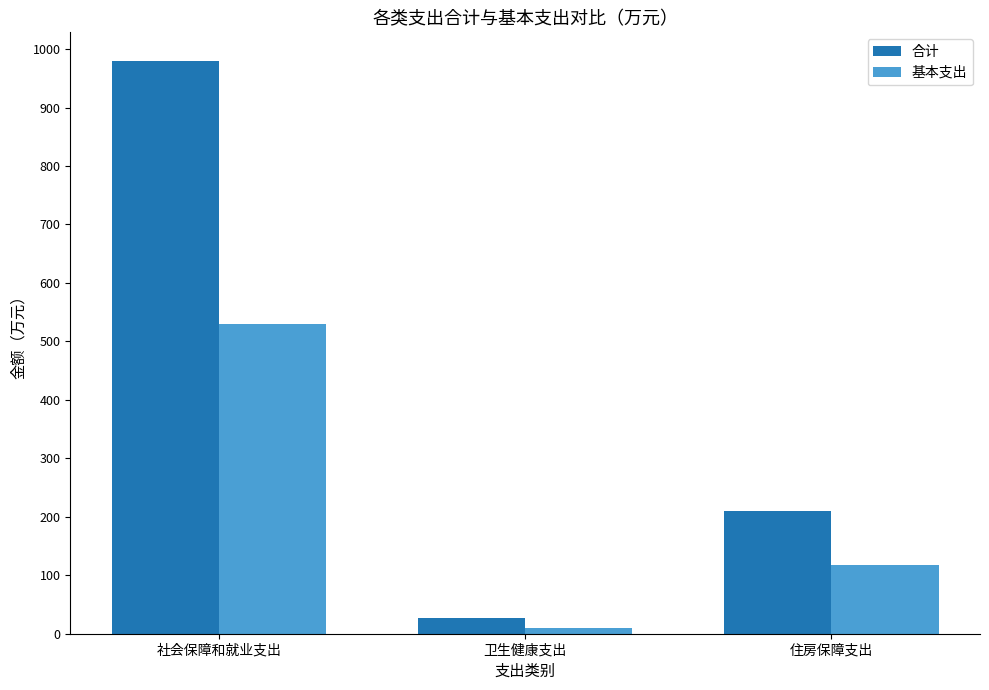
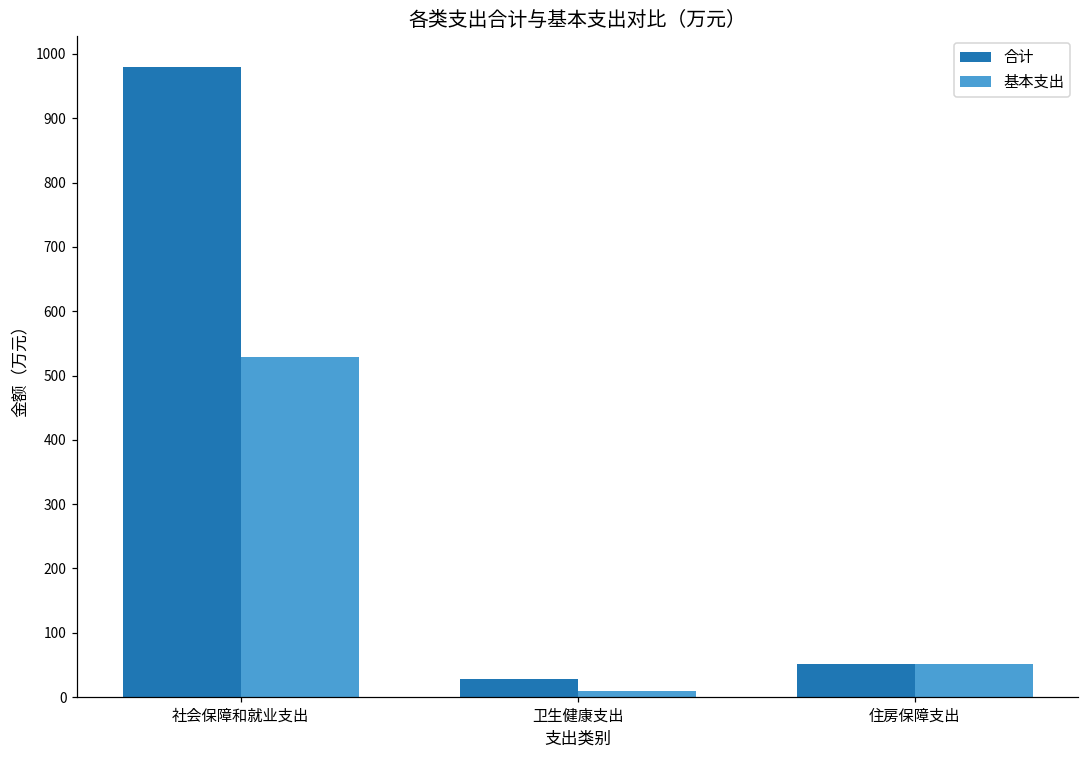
合计, 住房保障支出: 210 -> 50
基本支出, 住房保障支出: 120 -> 50
